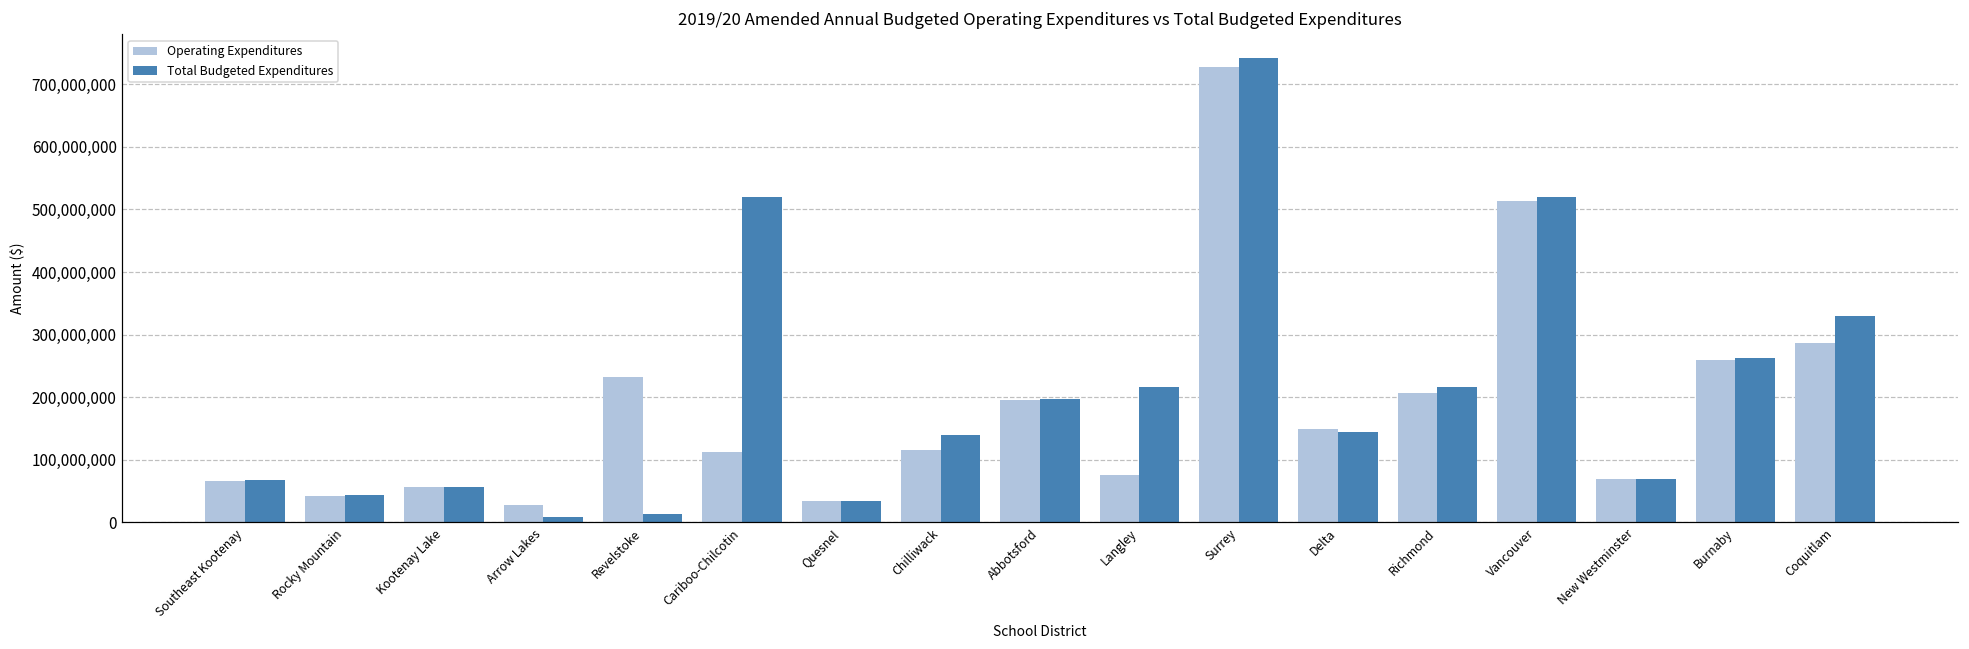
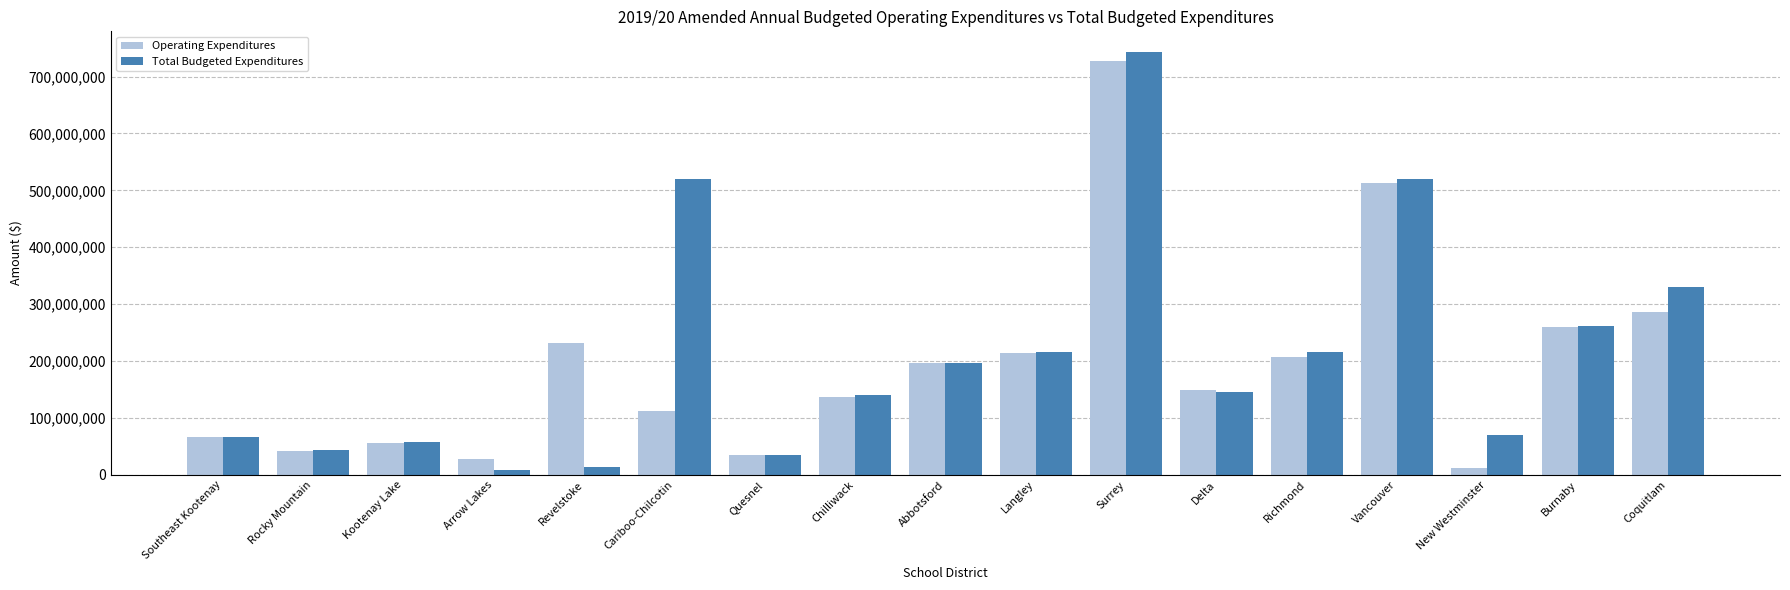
Operating Expenditures, Chilliwack: 120,000,000 -> 140,000,000
Operating Expenditures, Langley: 80,000,000 -> 210,000,000
Operating Expenditures, New Westminster: 70,000,000 -> 10,000,000
